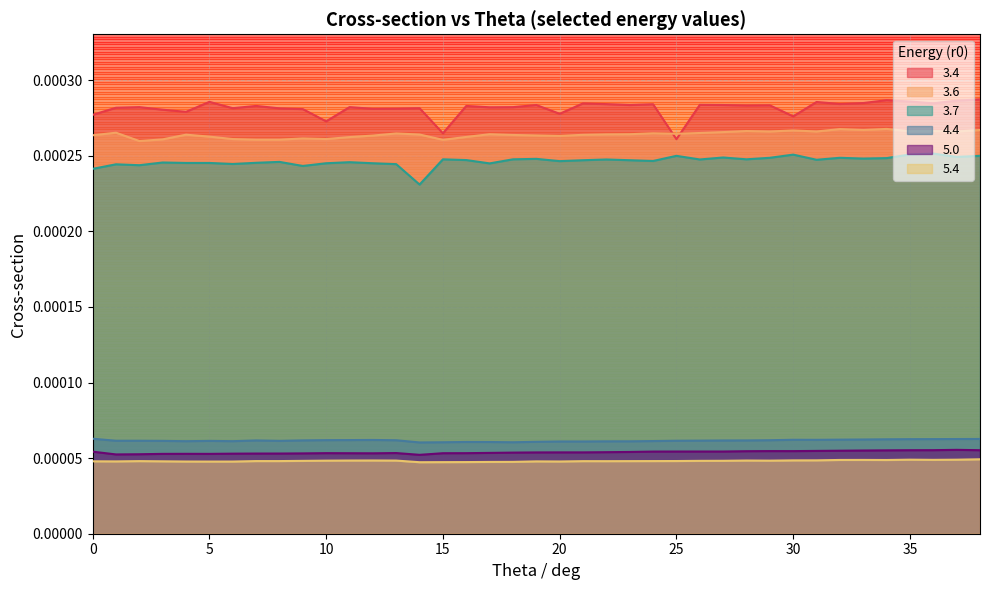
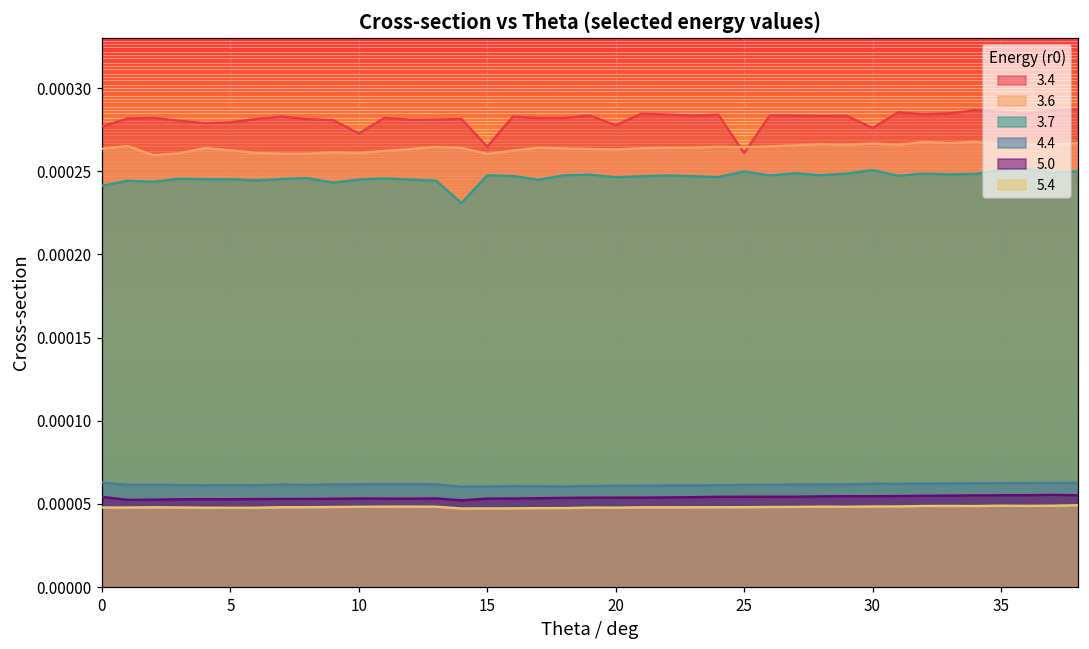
3.4, 5: 0.000286 -> 0.000279
